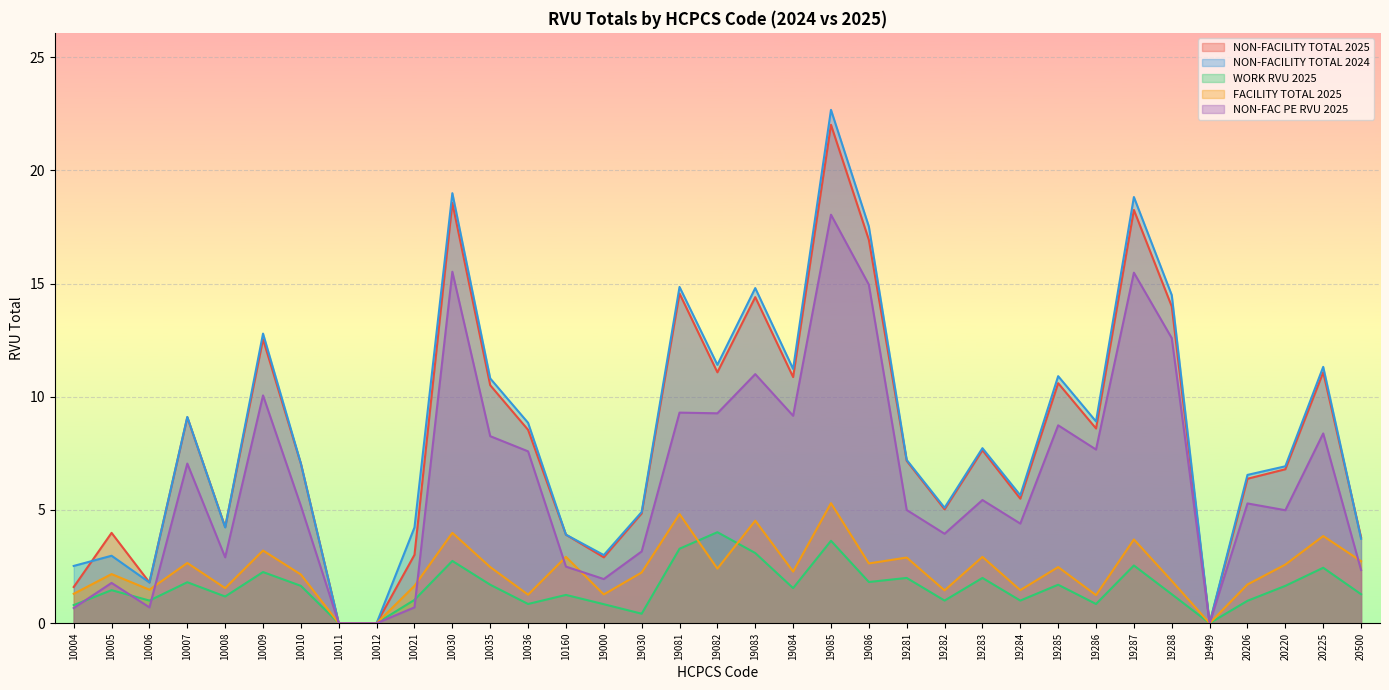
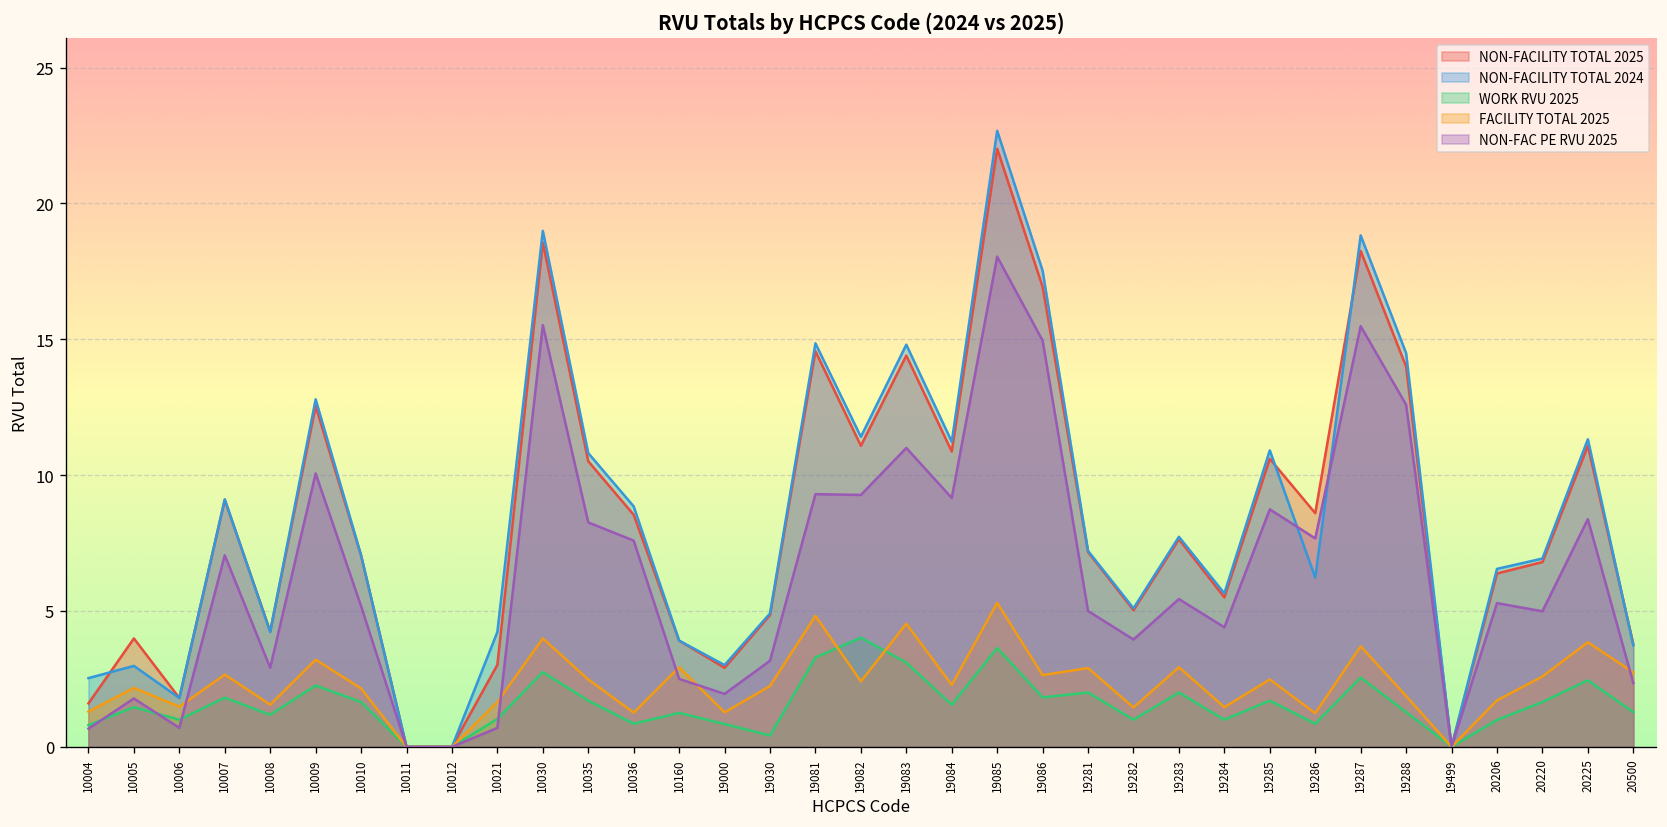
NON-FACILITY TOTAL 2024, 19286: 8.9 -> 6.2
